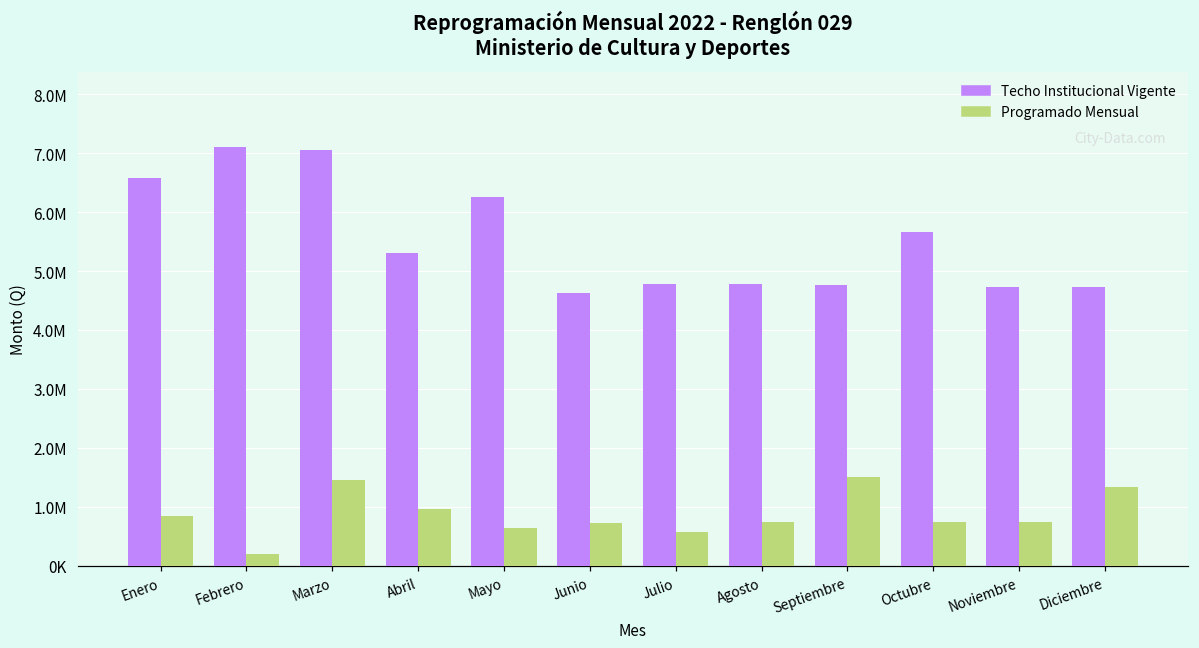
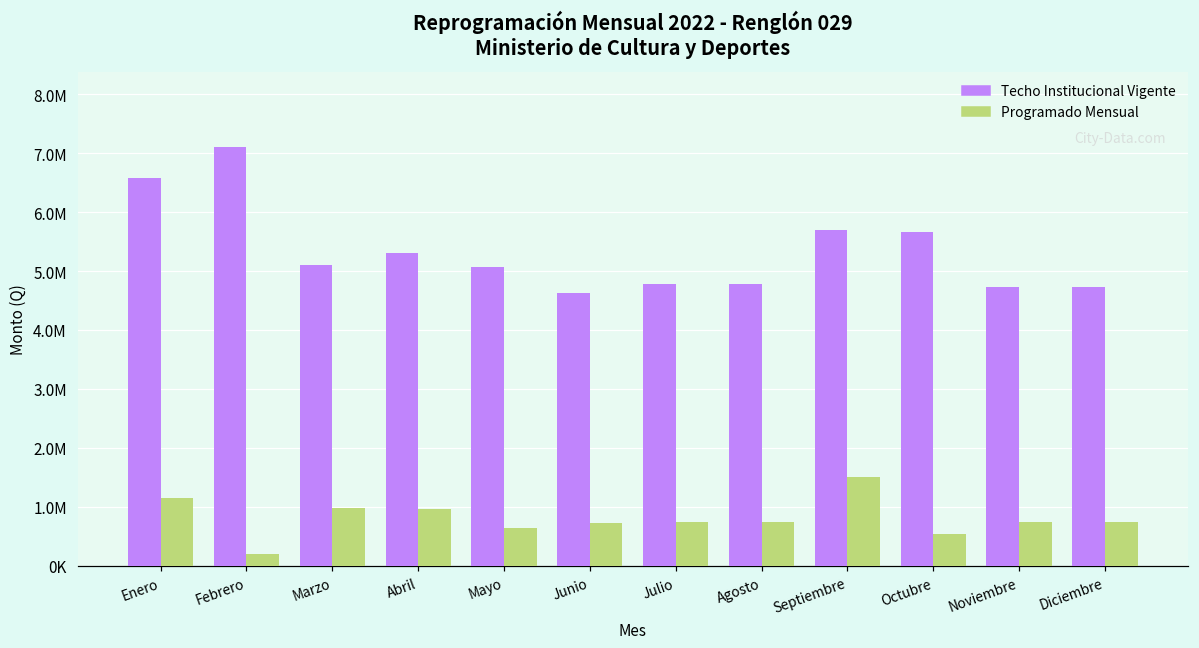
Programado Mensual, Enero: 800000 -> 1100000
Techo Institucional Vigente, Marzo: 7100000 -> 5100000
Programado Mensual, Marzo: 1500000 -> 1000000
Techo Institucional Vigente, Mayo: 6300000 -> 5100000
Programado Mensual, Julio: 600000 -> 700000
Techo Institucional Vigente, Septiembre: 4800000 -> 5700000
Programado Mensual, Octubre: 700000 -> 500000
Programado Mensual, Diciembre: 1300000 -> 700000
